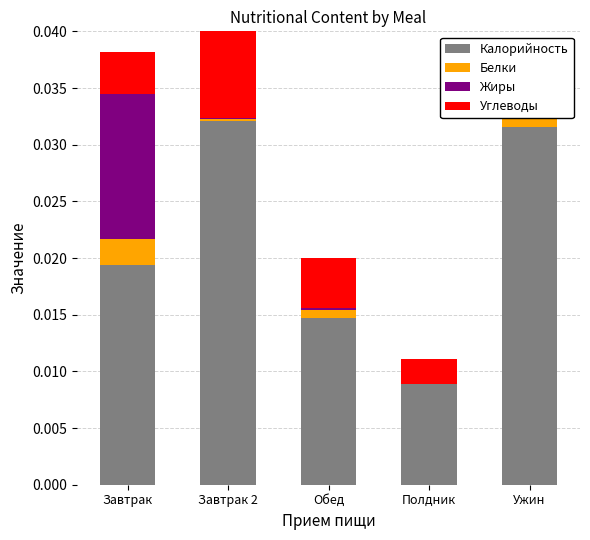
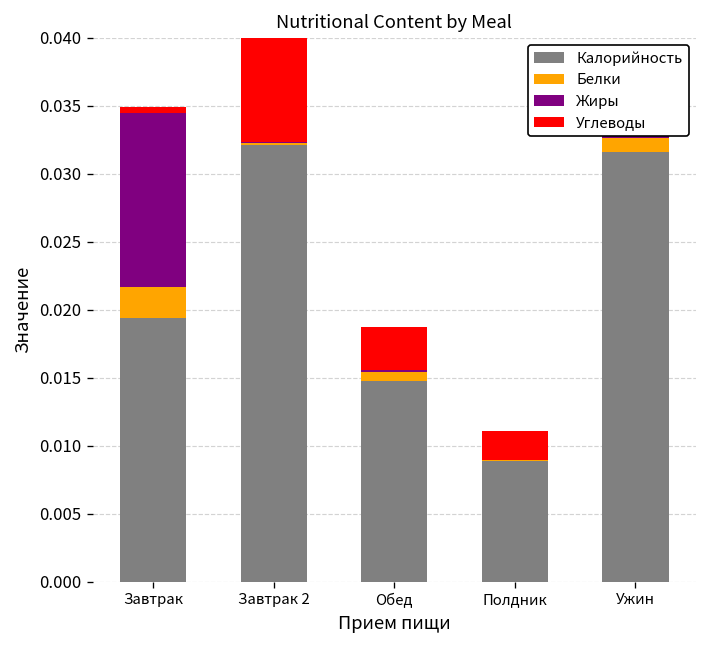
Углеводы, Завтрак: 0.0038 -> 0.0005
Углеводы, Обед: 0.0044 -> 0.0032
